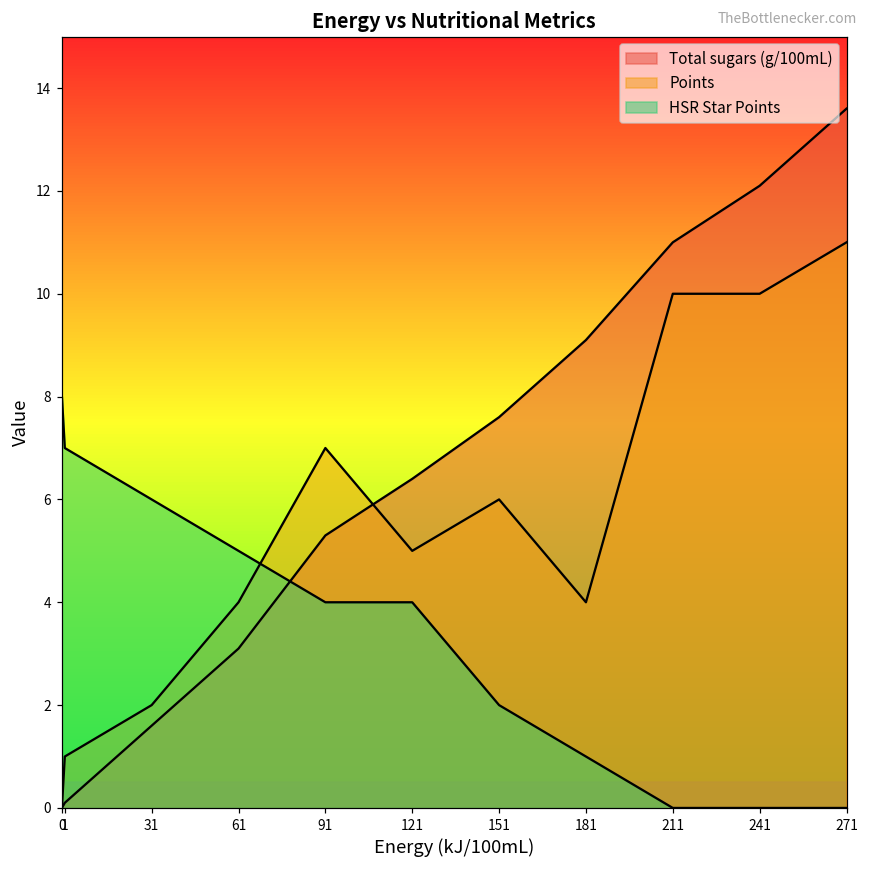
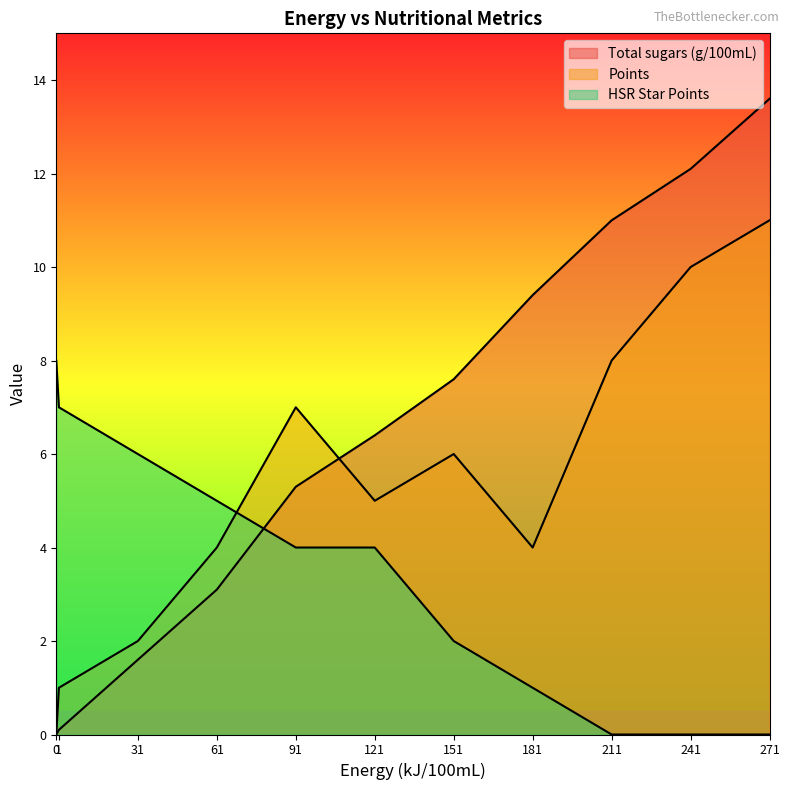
Total sugars (g/100mL), 181: 9.1 -> 9.4
Points, 211: 10 -> 8
